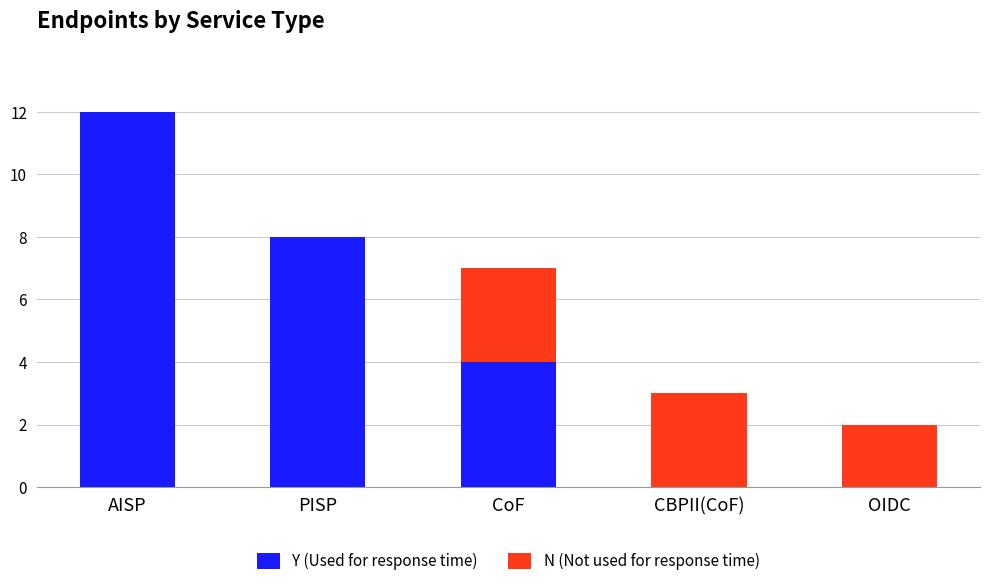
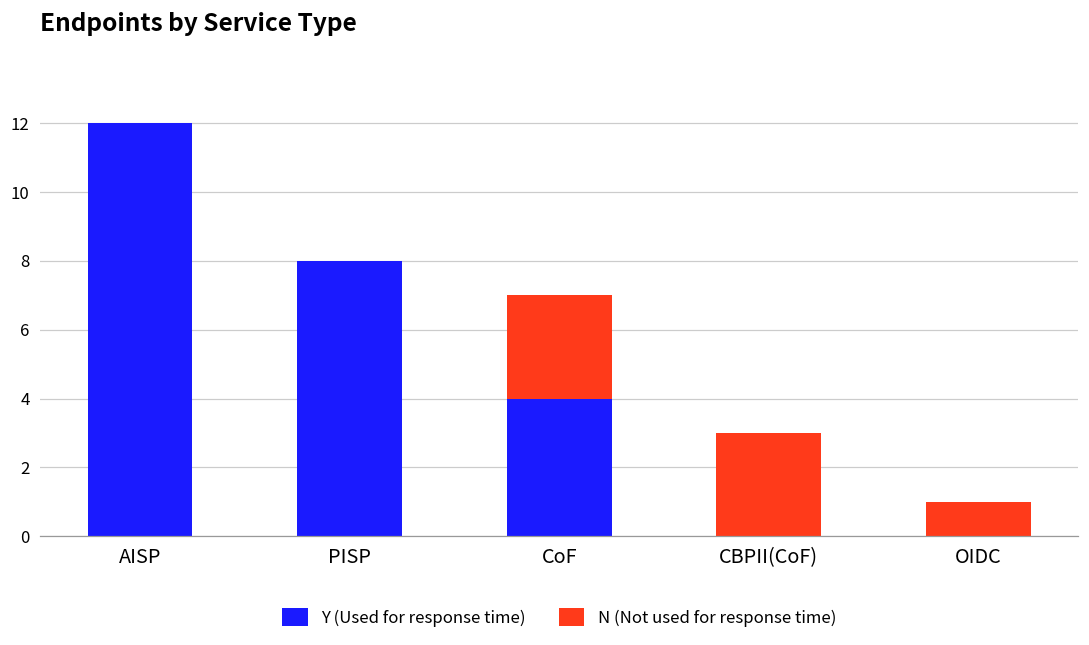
N (Not used for response time), OIDC: 2 -> 1
